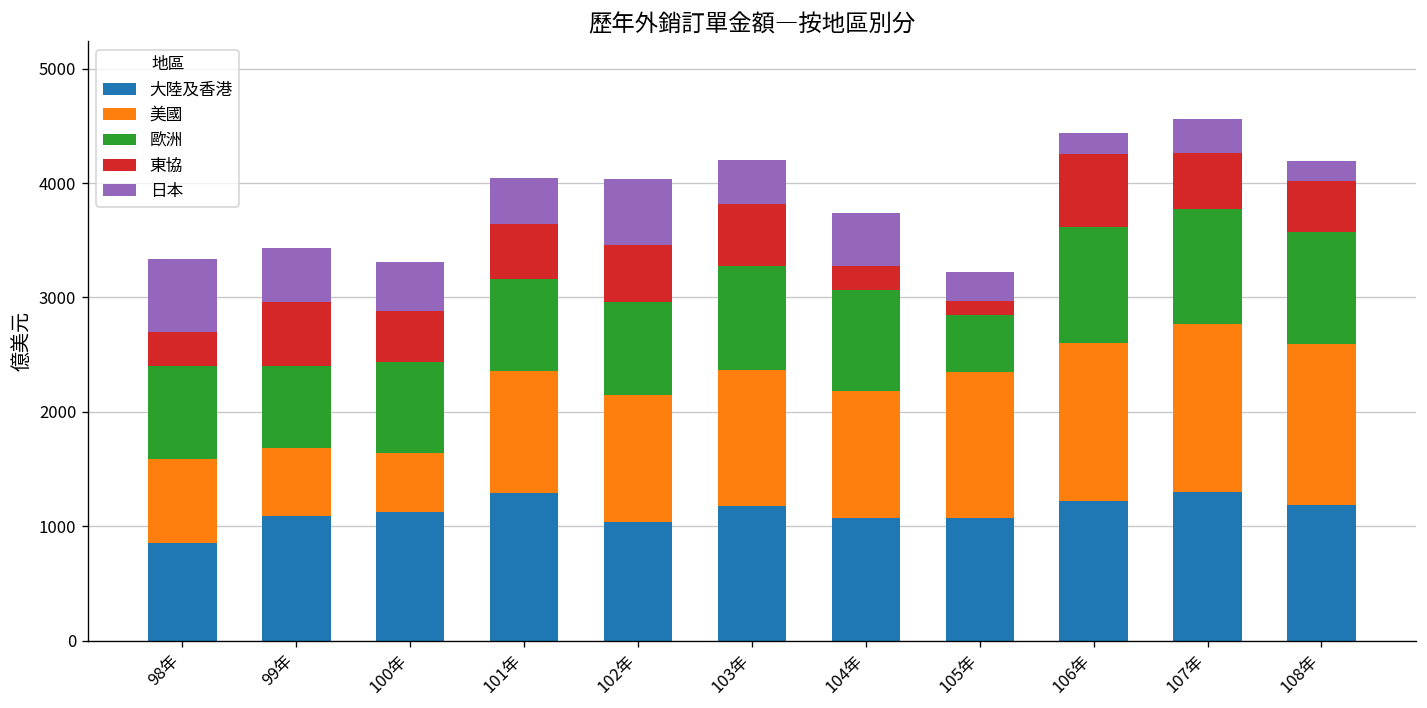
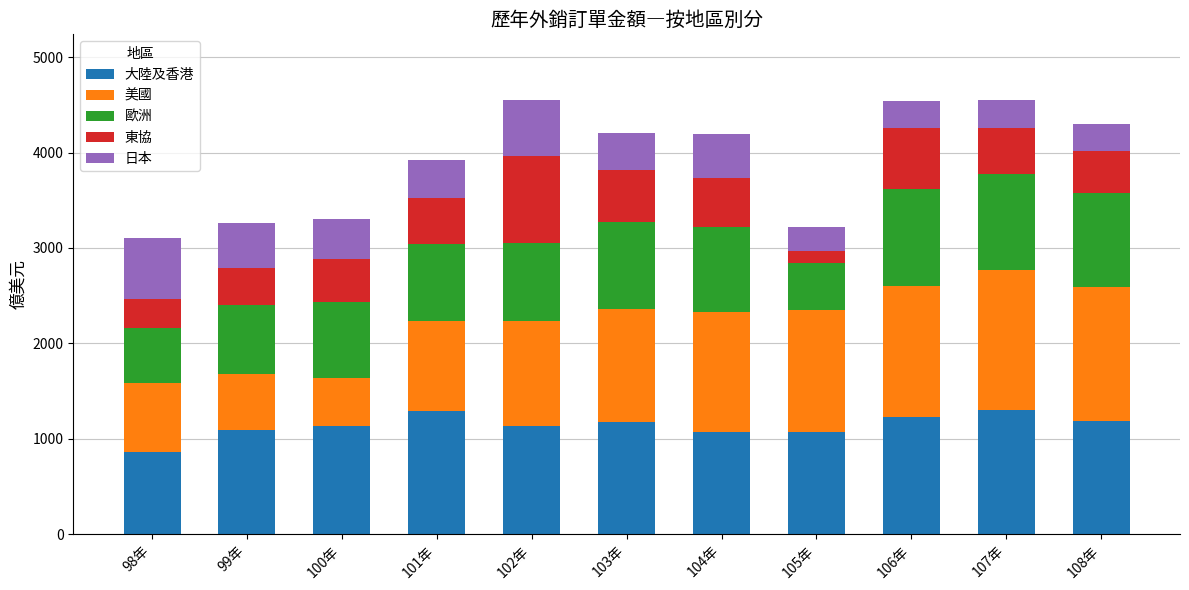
歐洲, 98年: 800 -> 600
東協, 99年: 600 -> 400
美國, 101年: 1100 -> 900
大陸及香港, 102年: 1000 -> 1100
東協, 102年: 500 -> 900
美國, 104年: 1100 -> 1300
東協, 104年: 200 -> 500
日本, 106年: 200 -> 300
日本, 108年: 200 -> 300
